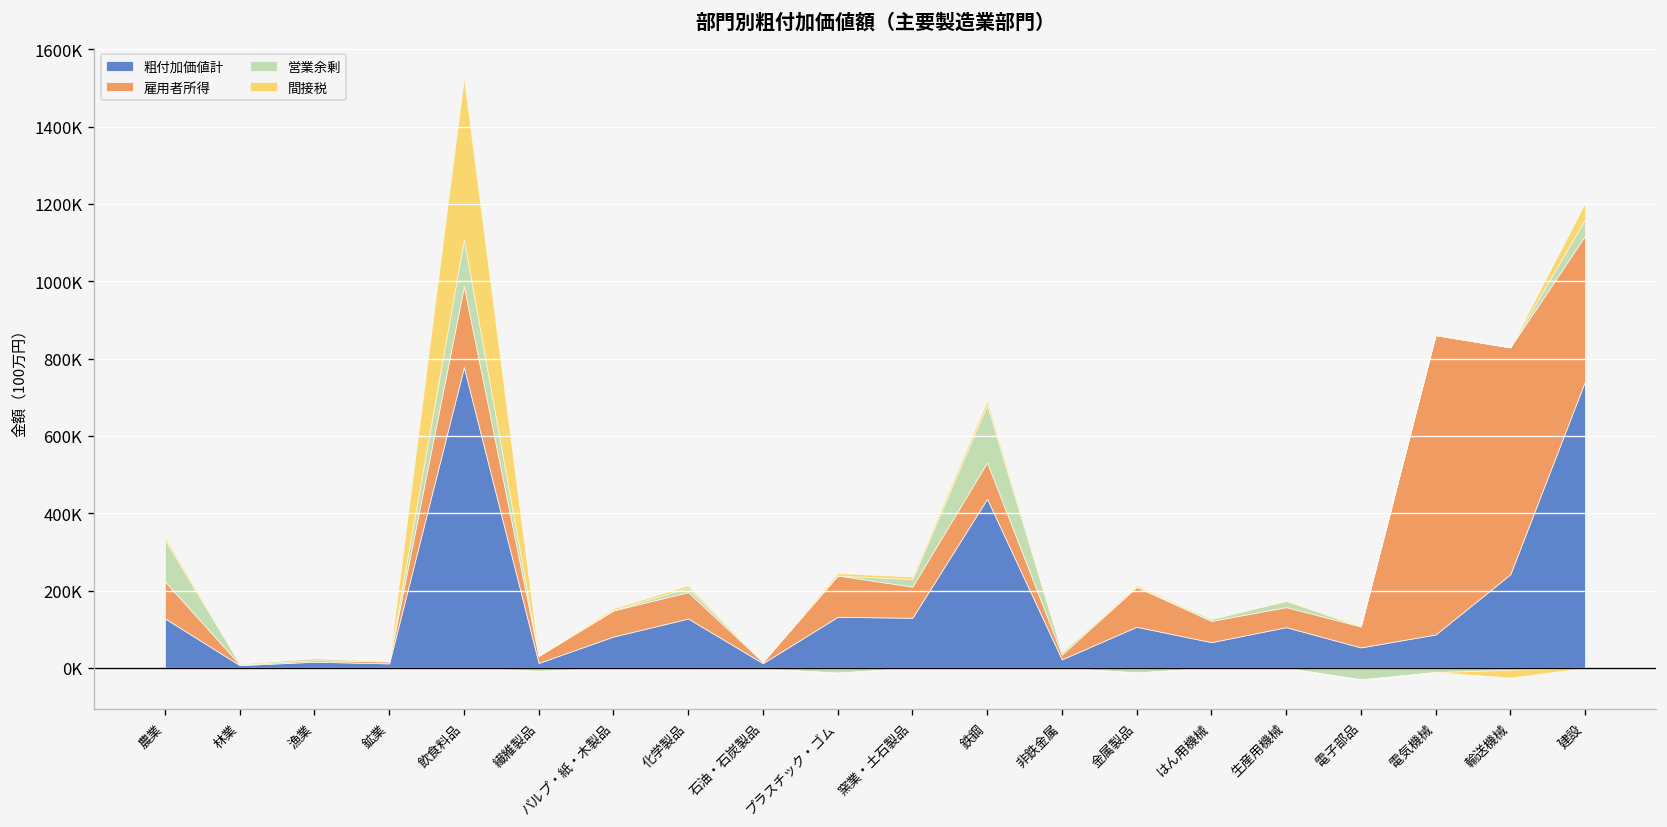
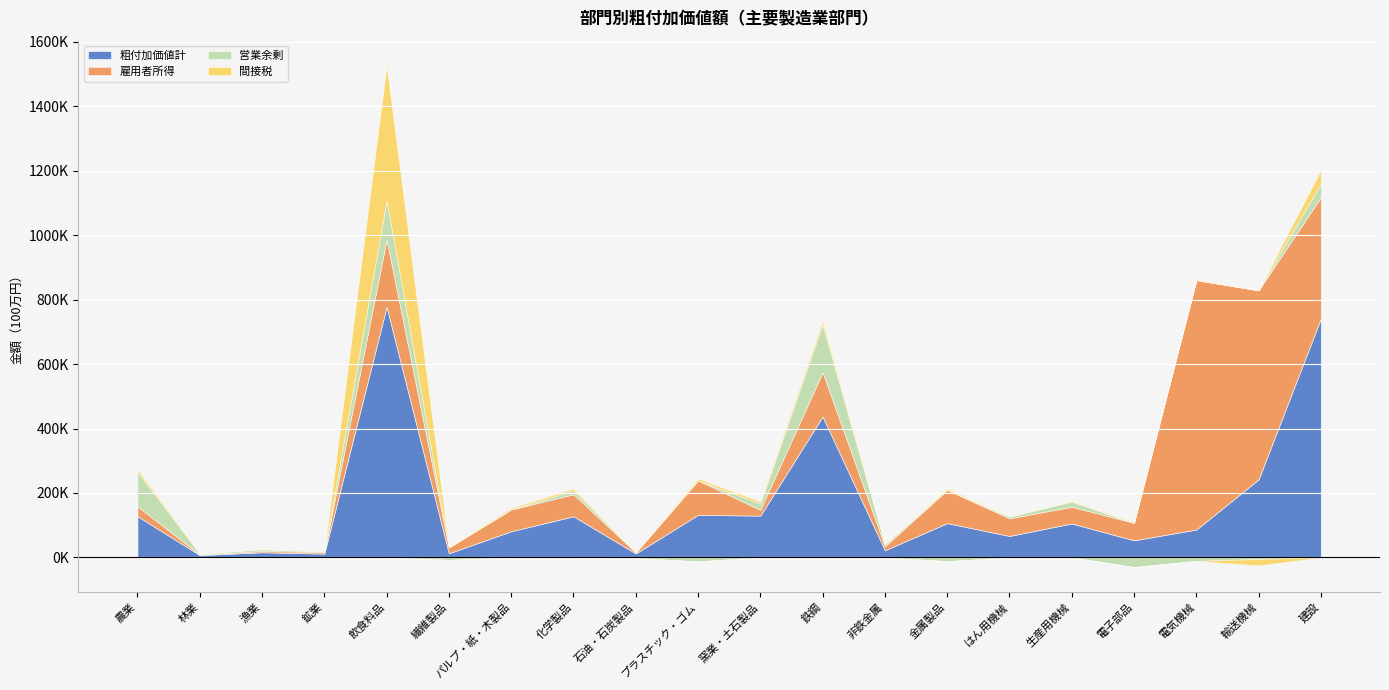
雇用者所得, 農業: 100000 -> 30000
雇用者所得, 窯業・土石製品: 80000 -> 20000
雇用者所得, 鉄鋼: 90000 -> 140000
